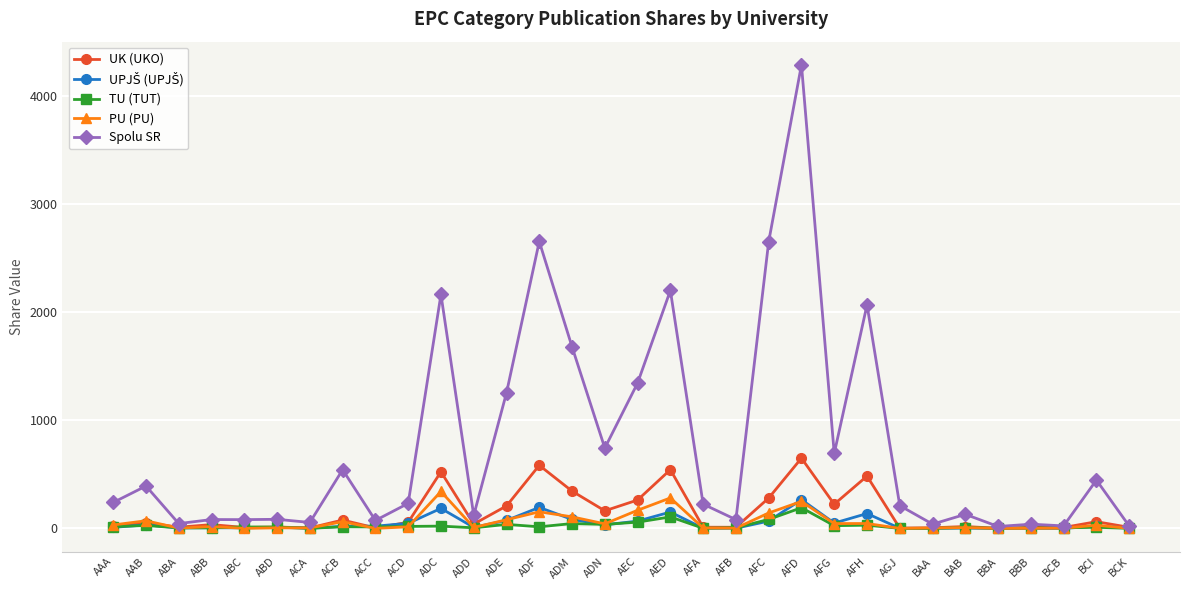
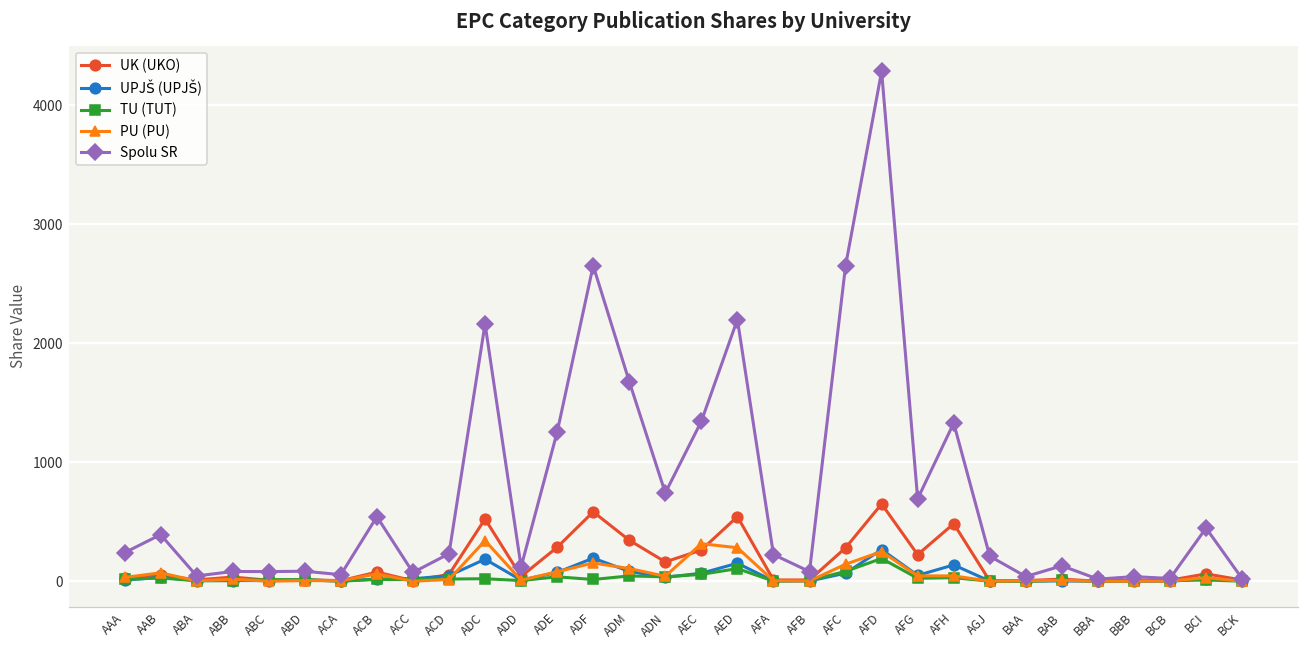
UK (UKO), ADE: 210 -> 280
PU (PU), AEC: 170 -> 320
Spolu SR, AFH: 2070 -> 1330
